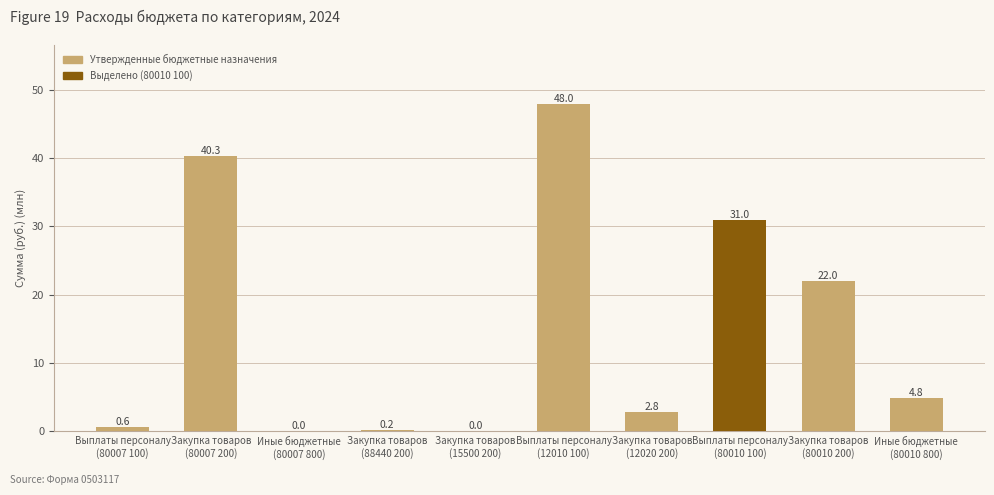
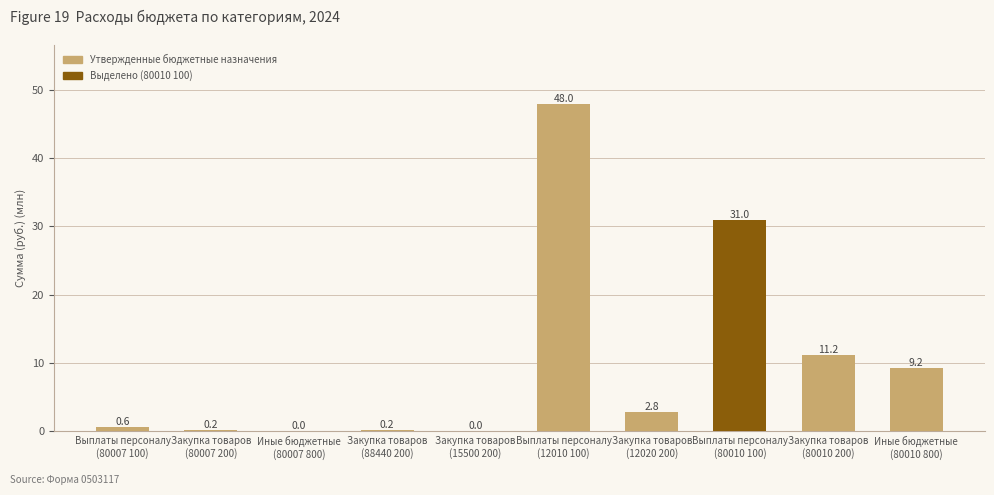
Закупка товаров (80007 200): 40.3 -> 0.2
Закупка товаров (80010 200): 22.0 -> 11.2
Иные бюджетные (80010 800): 4.8 -> 9.2
